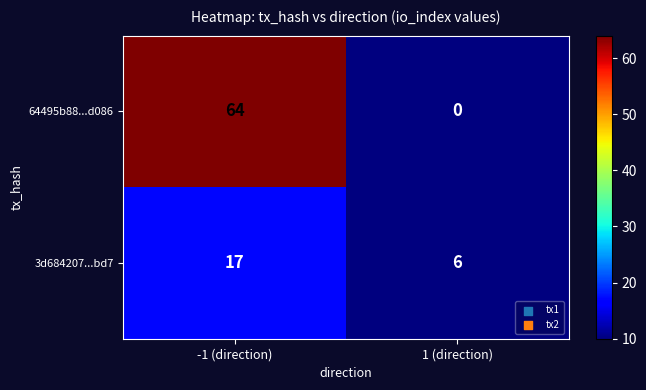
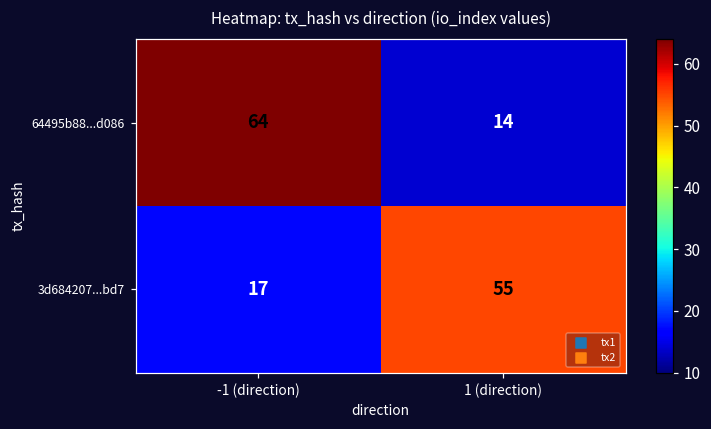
64495b88...d086, 1 (direction): 0 -> 14
3d684207...bd7, 1 (direction): 6 -> 55
